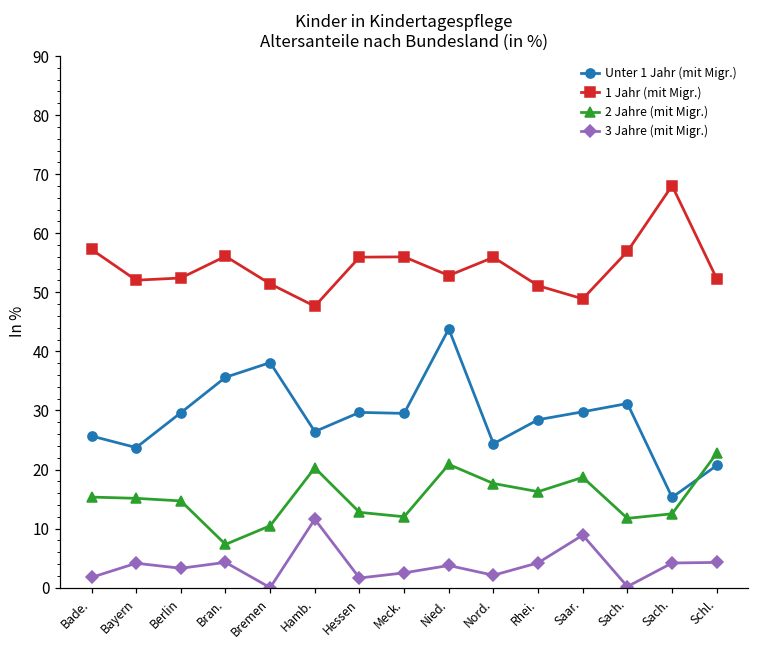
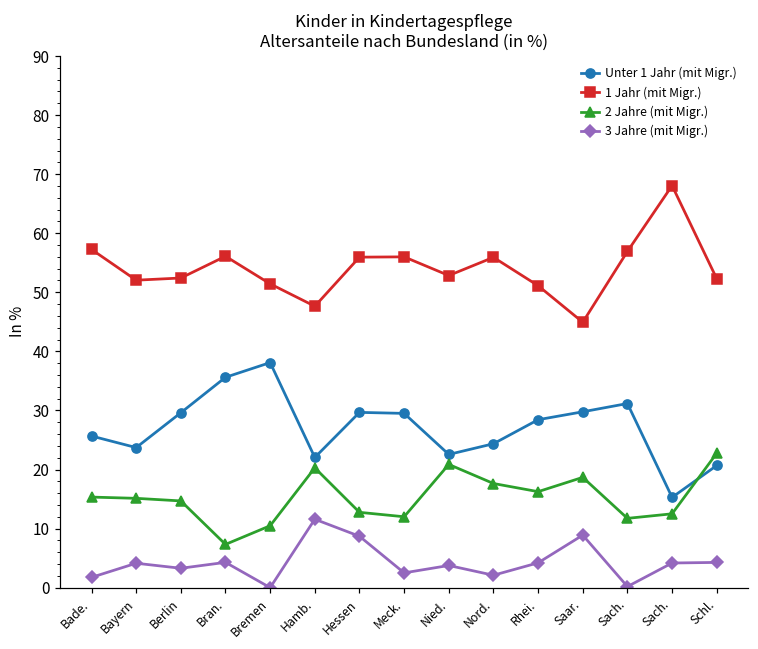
Unter 1 Jahr (mit Migr.), Hamb.: 26 -> 22
3 Jahre (mit Migr.), Hessen: 2 -> 9
Unter 1 Jahr (mit Migr.), Nied.: 44 -> 23
1 Jahr (mit Migr.), Saar.: 49 -> 45
